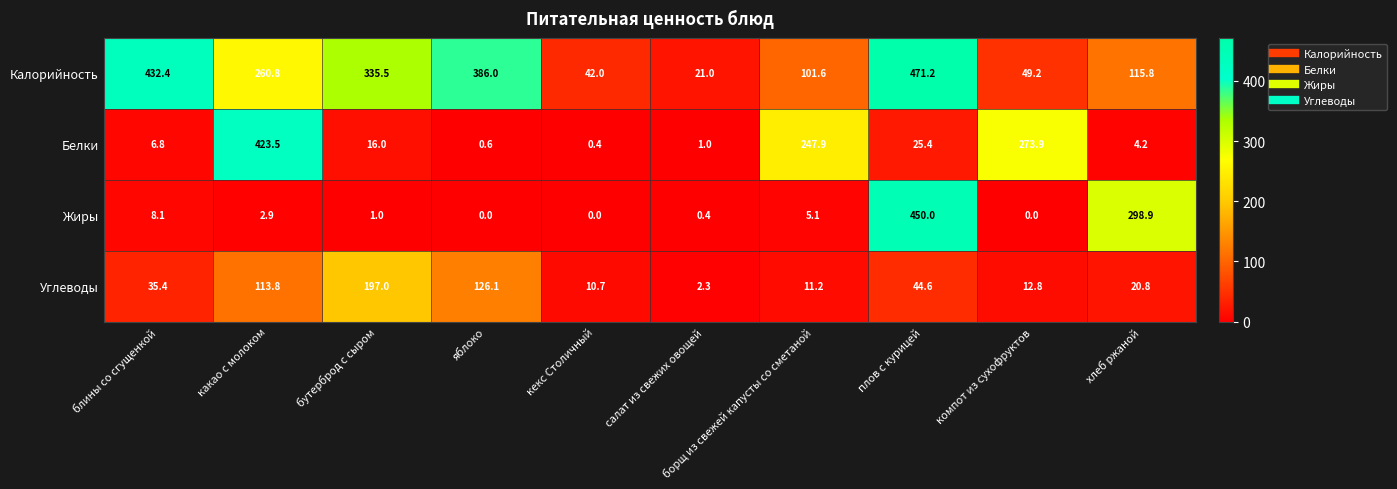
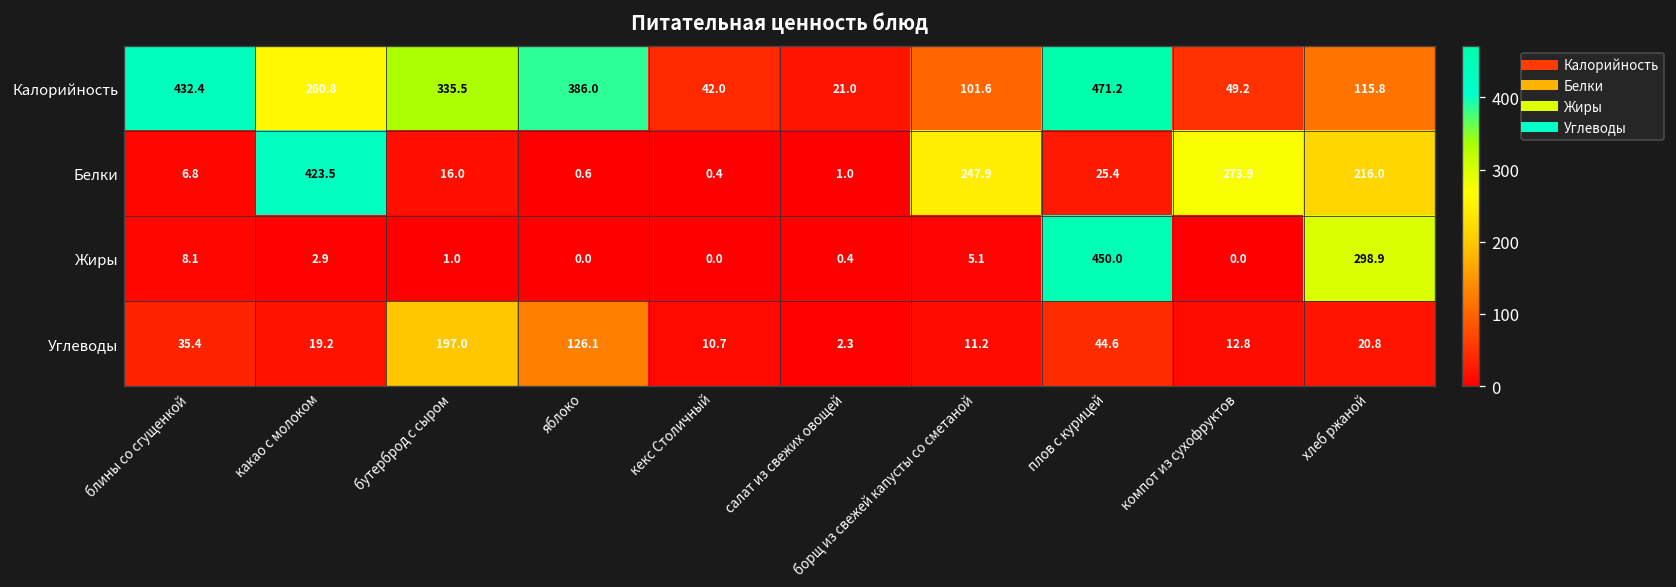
Белки, хлеб ржаной: 4.2 -> 216.0
Углеводы, какао с молоком: 113.8 -> 19.2
